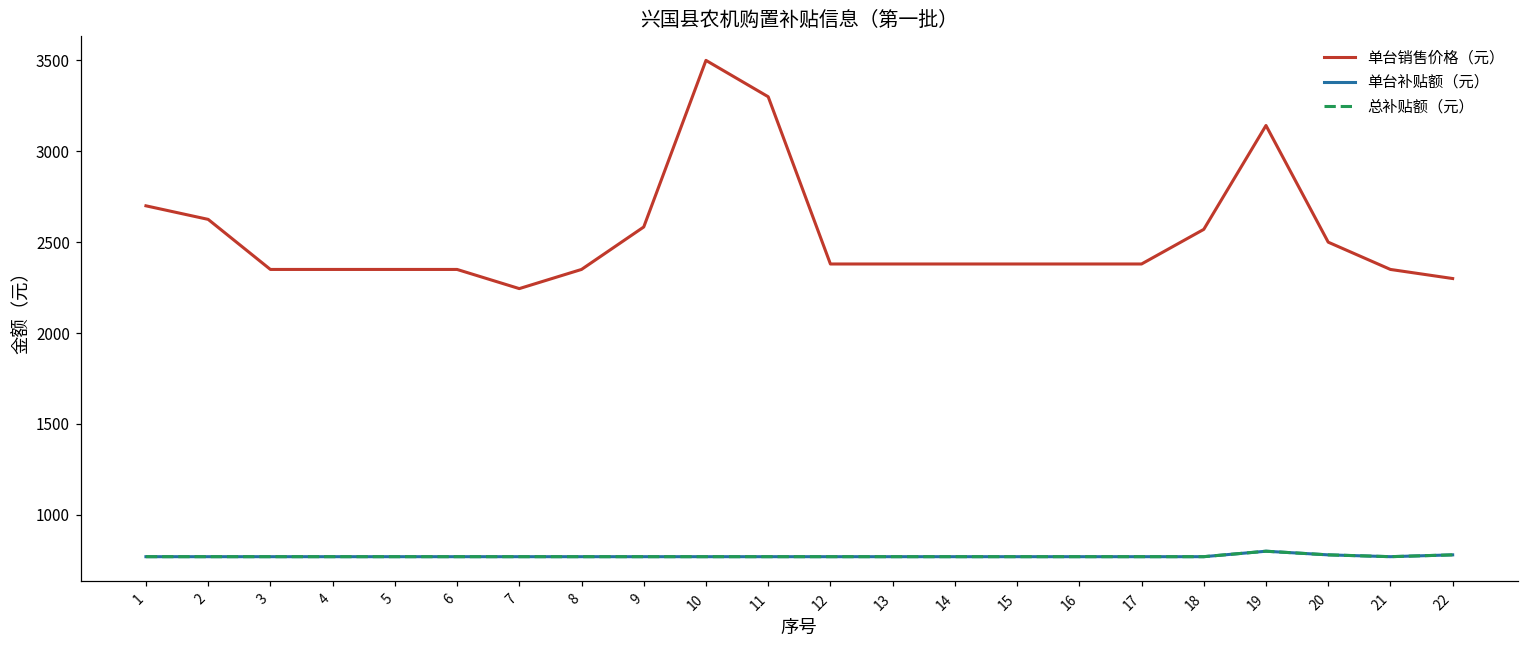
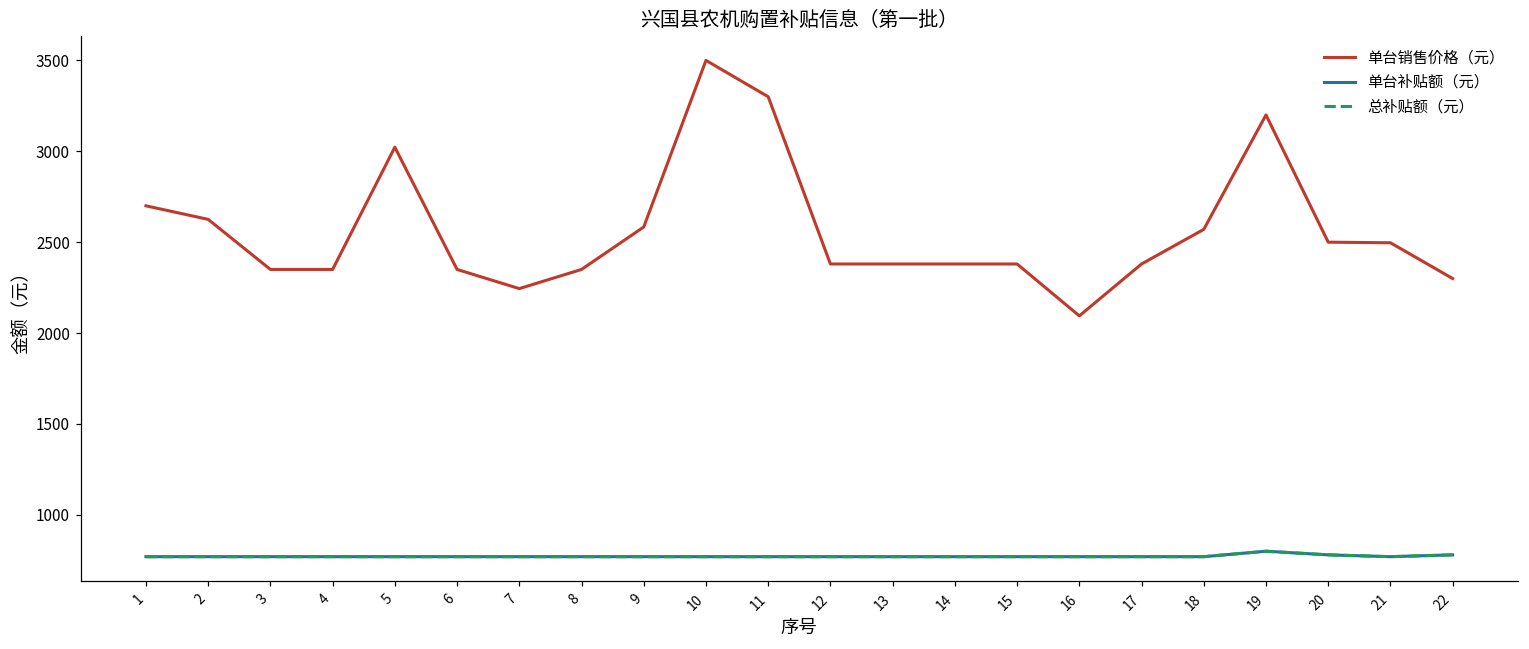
单台销售价格（元）, 5: 2350 -> 3020
单台销售价格（元）, 16: 2380 -> 2090
单台销售价格（元）, 19: 3140 -> 3200
单台销售价格（元）, 21: 2350 -> 2500
